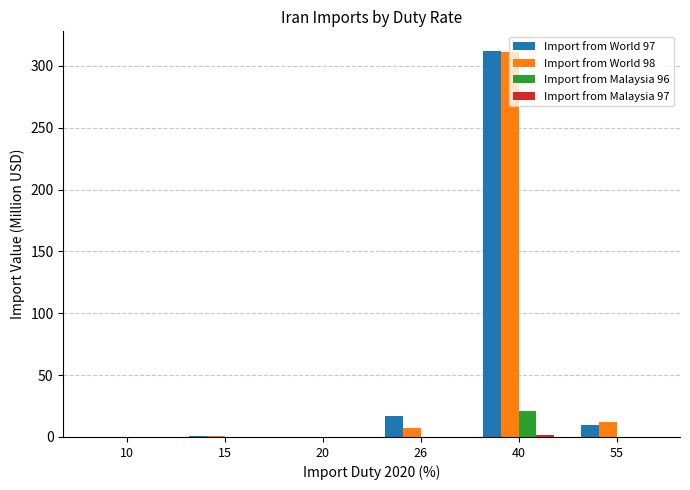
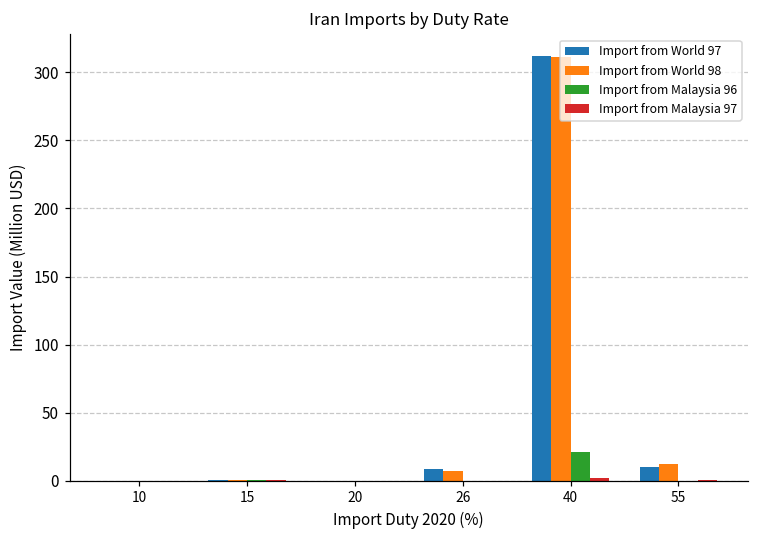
Import from World 97, 26: 17 -> 8
